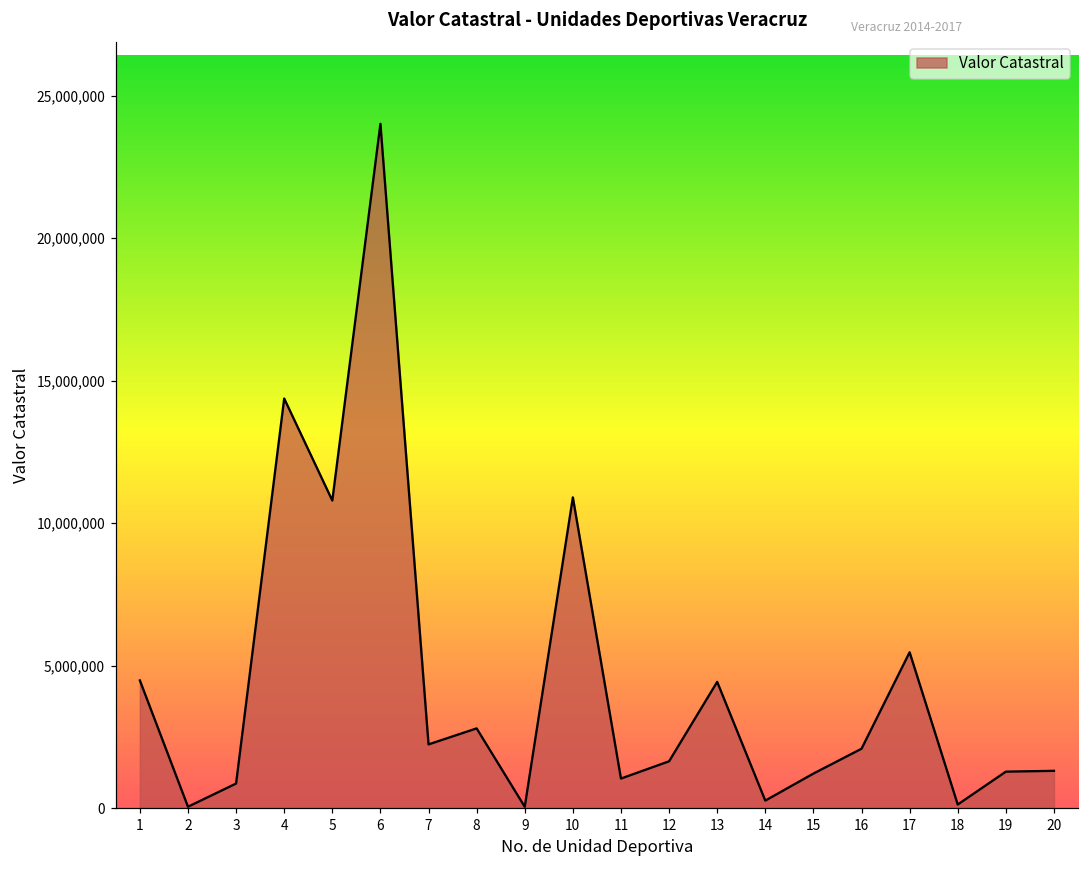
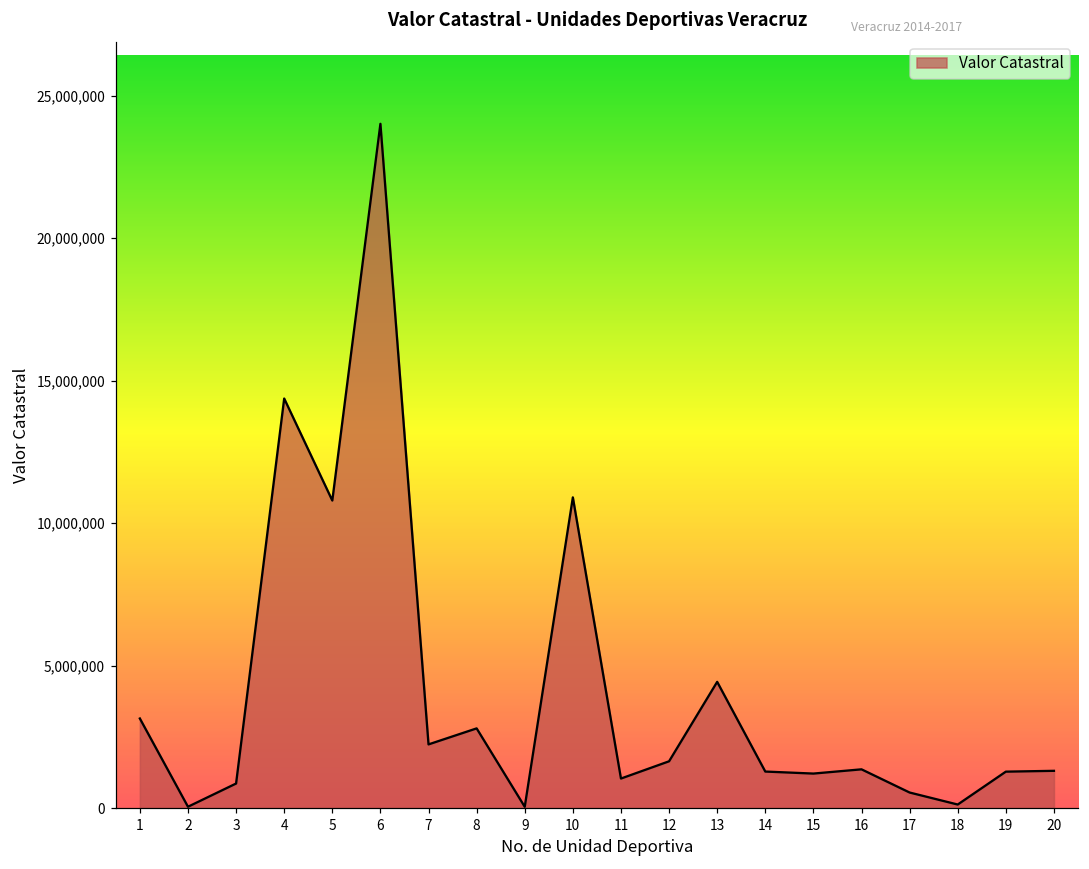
1: 4,500,000 -> 3,100,000
14: 300,000 -> 1,300,000
16: 2,100,000 -> 1,400,000
17: 5,500,000 -> 500,000
